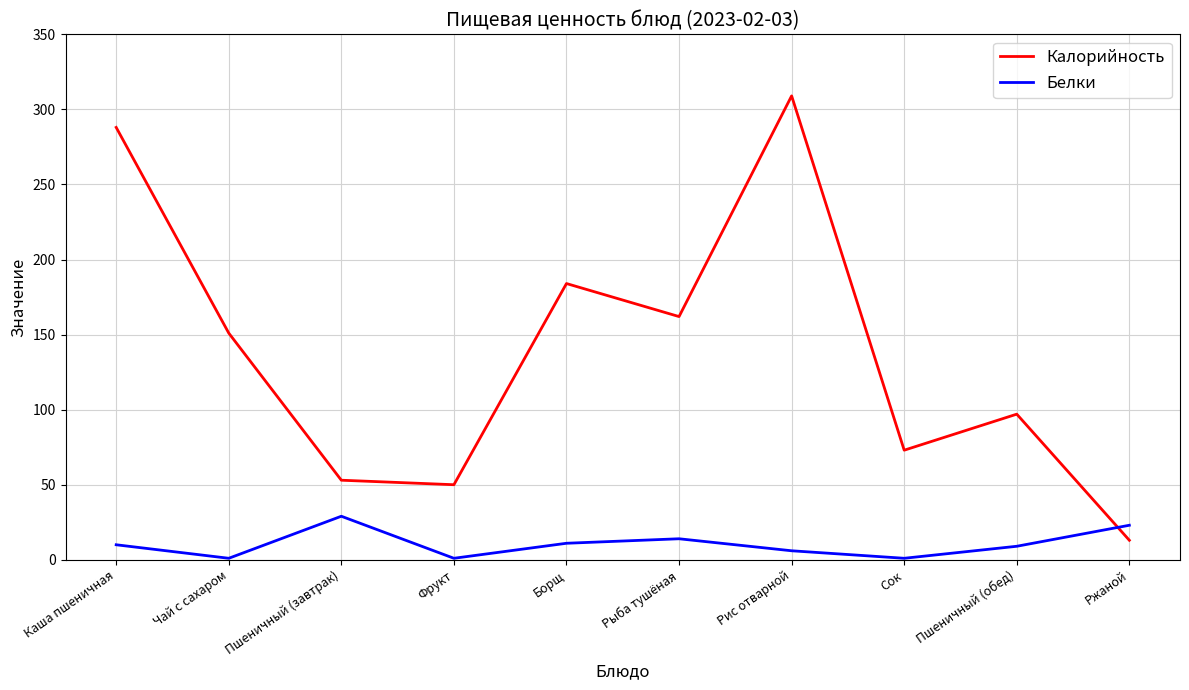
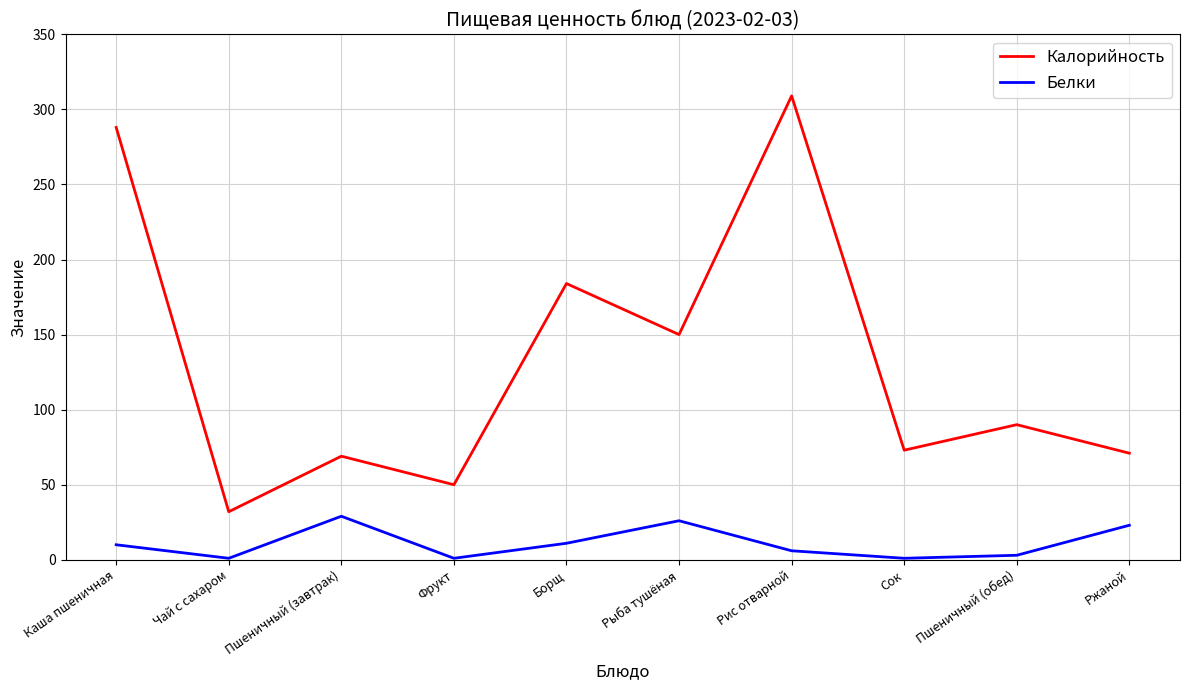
Калорийность, Чай с сахаром: 151 -> 32
Калорийность, Пшеничный (завтрак): 53 -> 69
Калорийность, Рыба тушёная: 162 -> 150
Белки, Рыба тушёная: 14 -> 26
Калорийность, Пшеничный (обед): 97 -> 90
Белки, Пшеничный (обед): 9 -> 3
Калорийность, Ржаной: 13 -> 71
